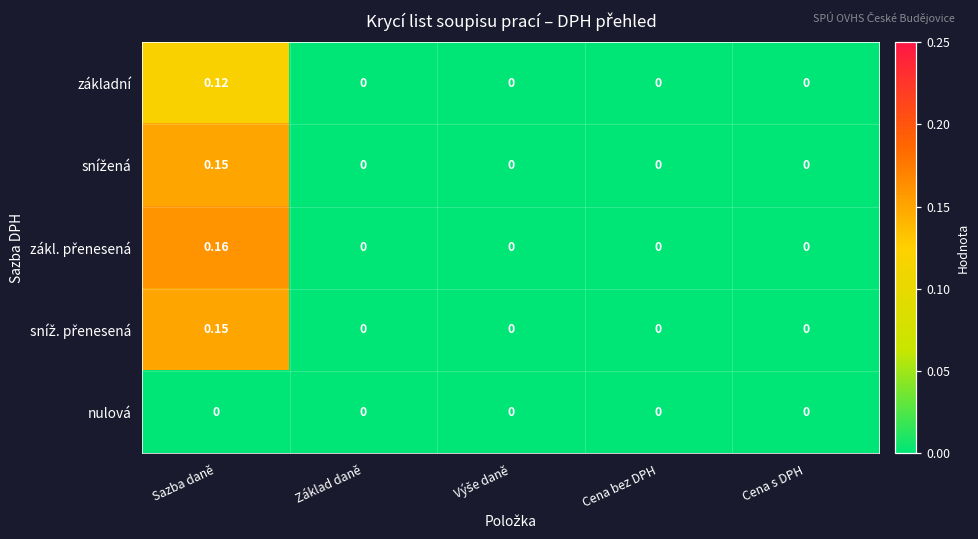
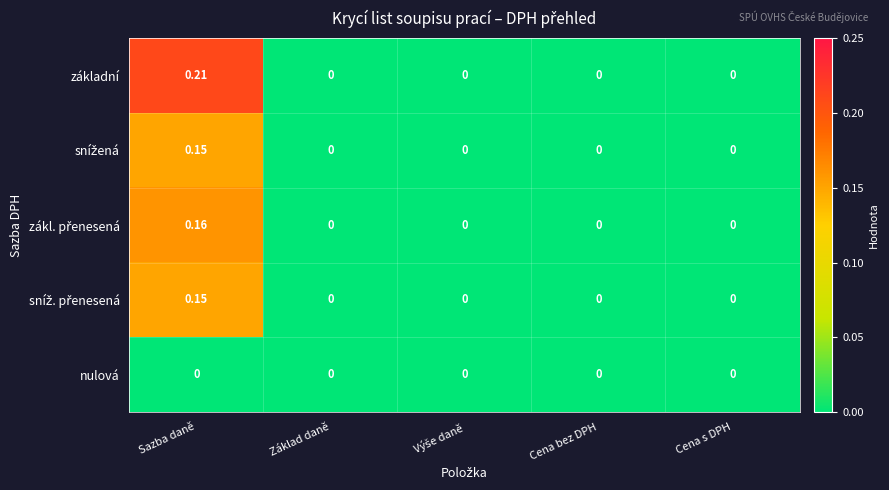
základní, Sazba daně: 0.12 -> 0.21
